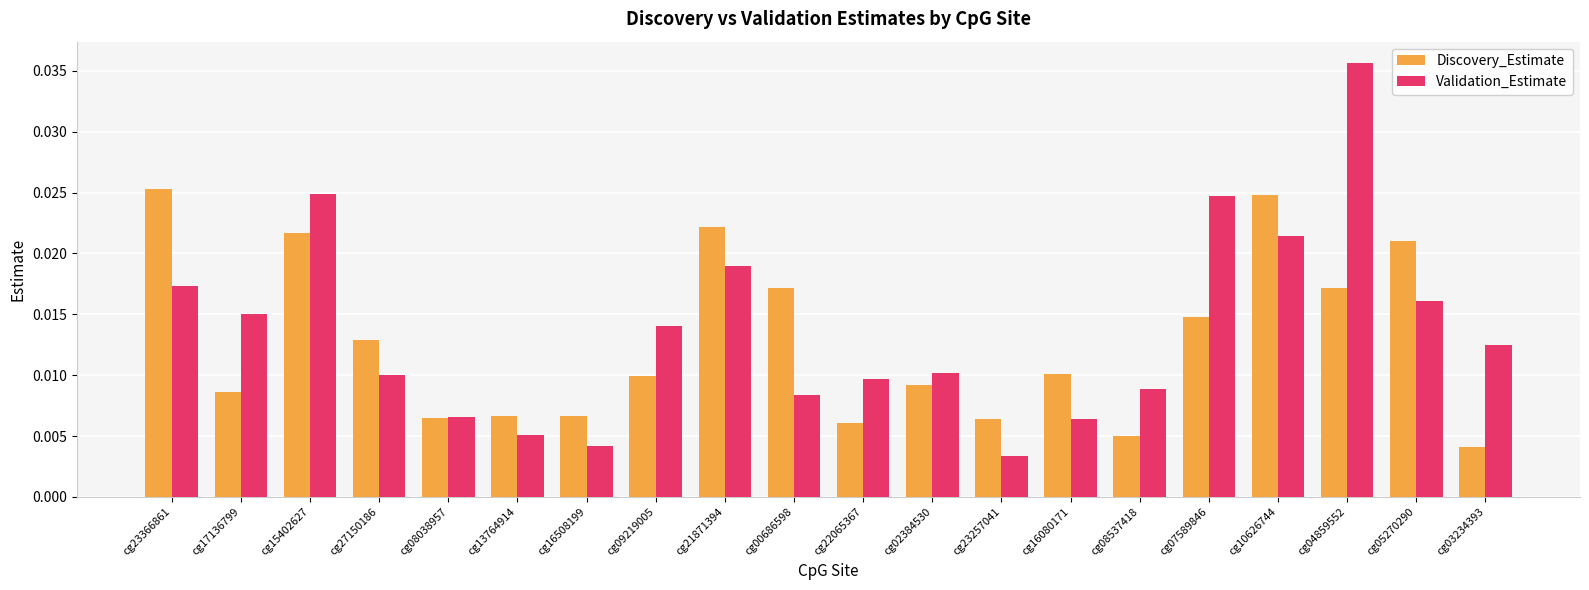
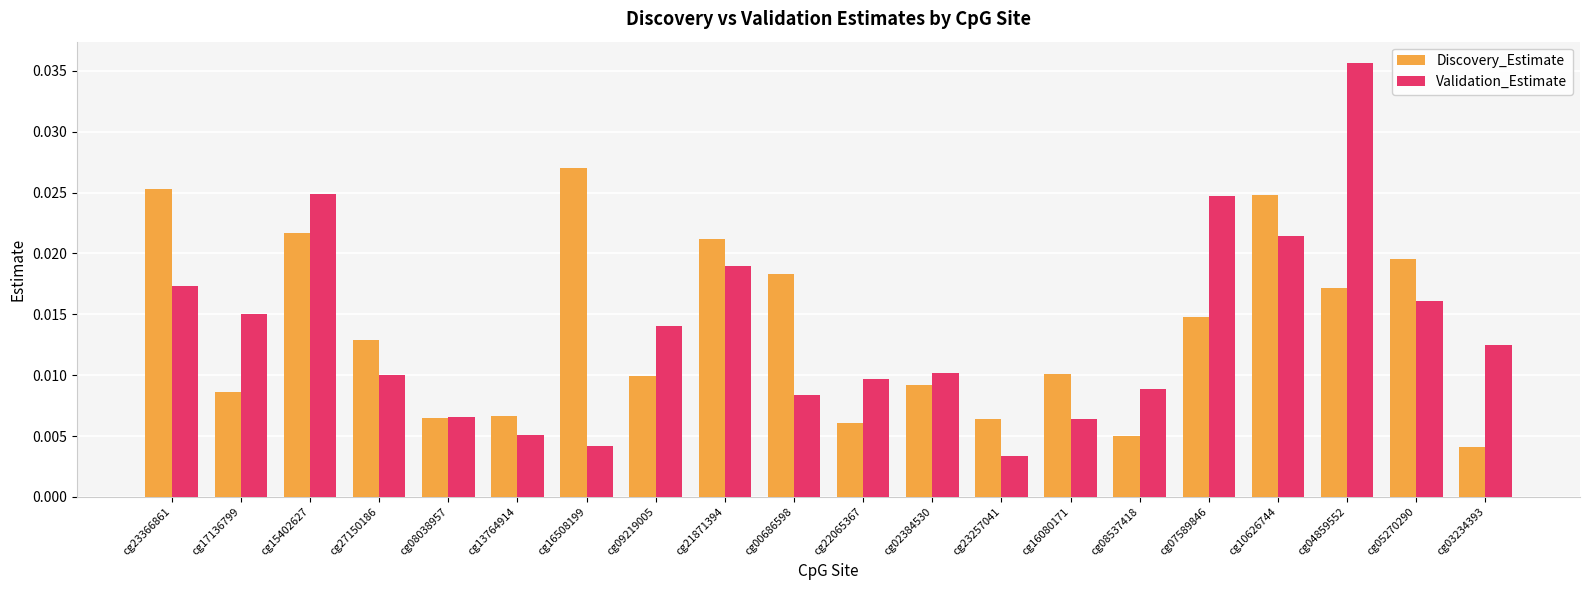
Discovery_Estimate, cg16508199: 0.0067 -> 0.0270
Discovery_Estimate, cg21871394: 0.0222 -> 0.0212
Discovery_Estimate, cg00686598: 0.0171 -> 0.0183
Discovery_Estimate, cg05270290: 0.0210 -> 0.0196
